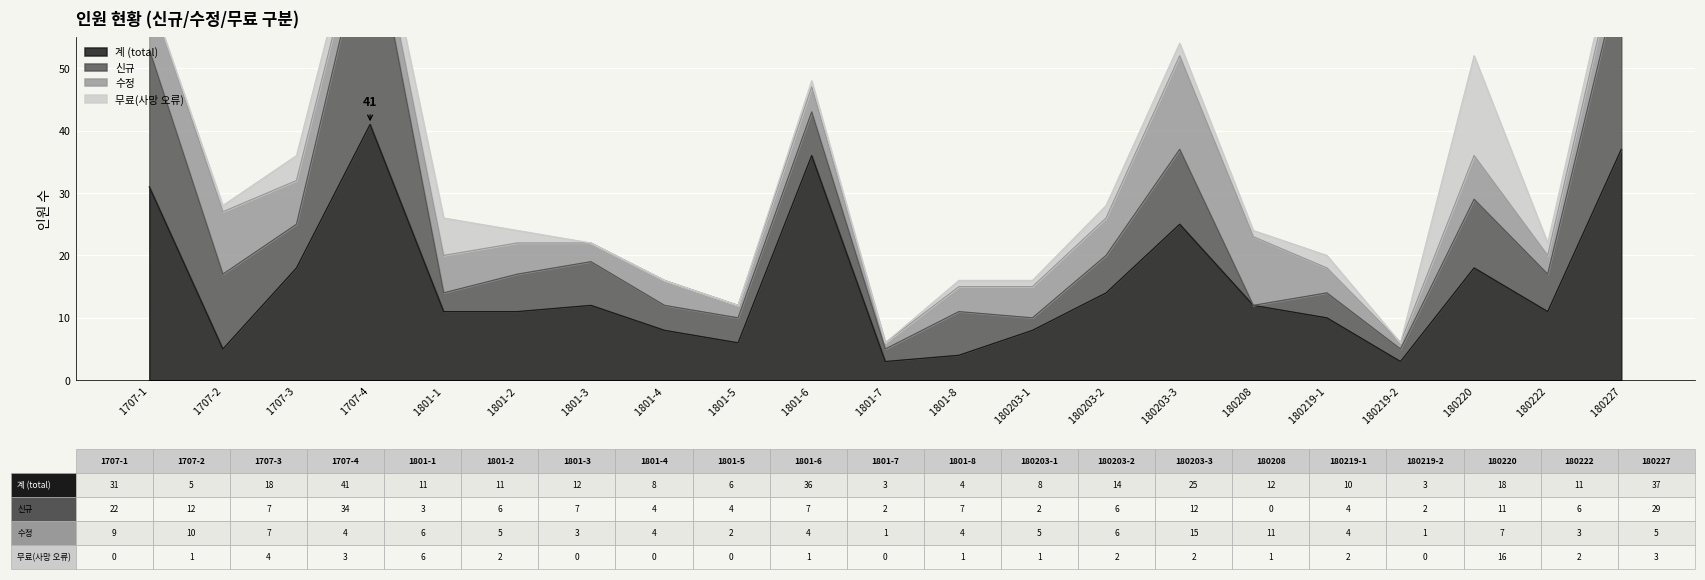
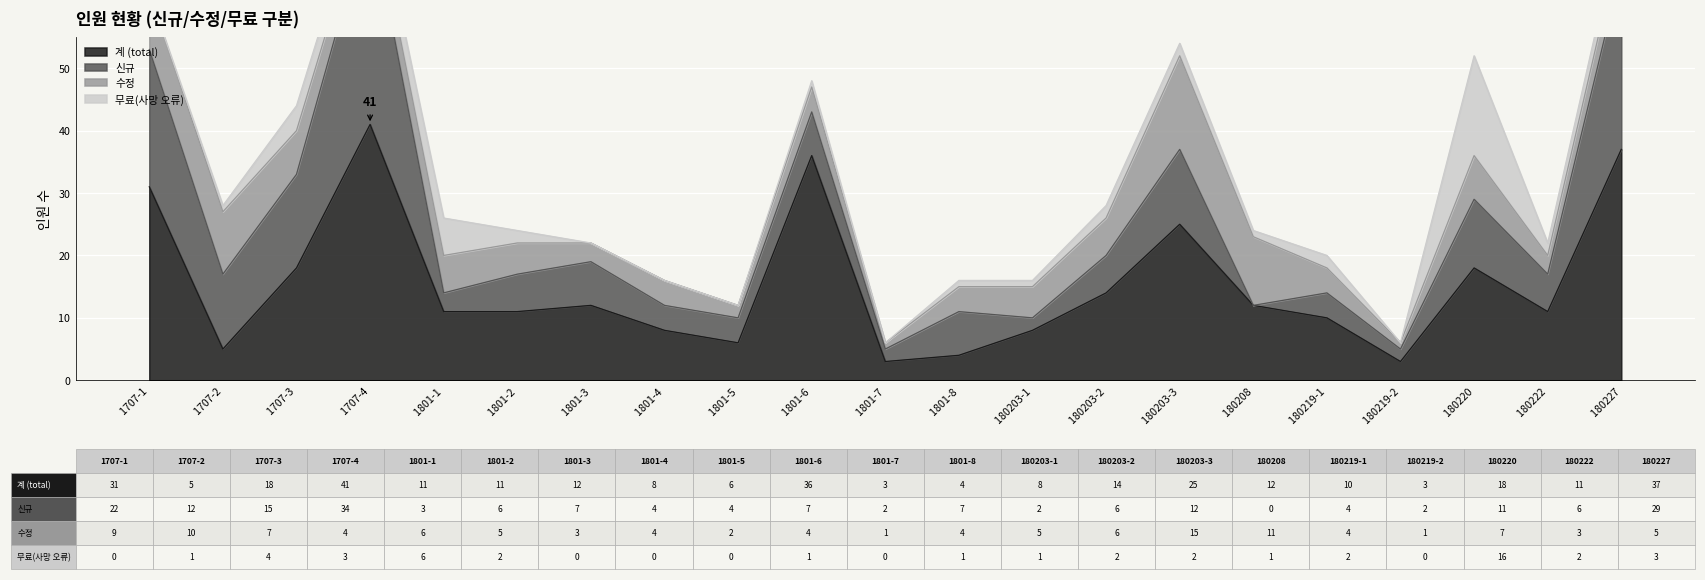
신규, 1707-3: 7 -> 15
